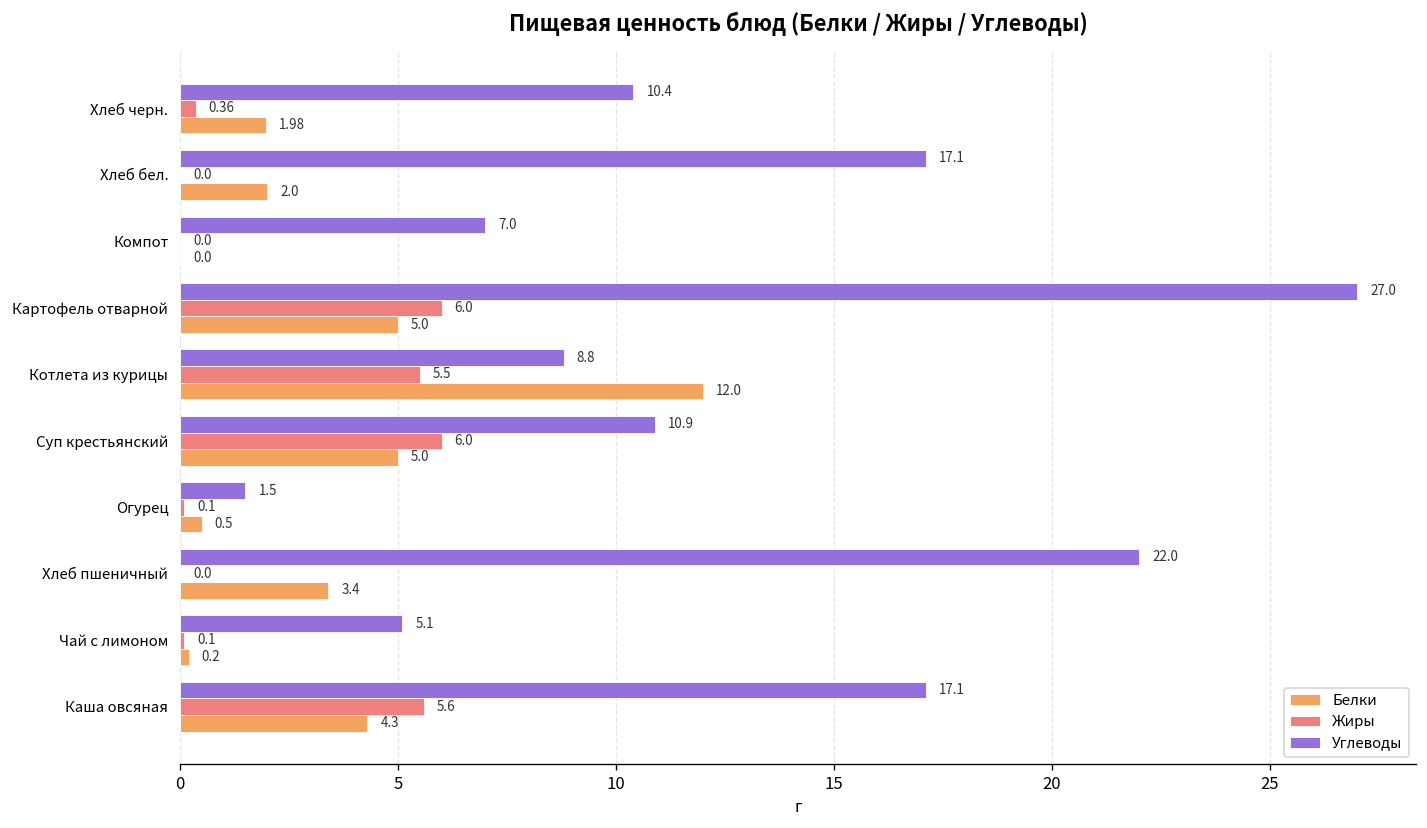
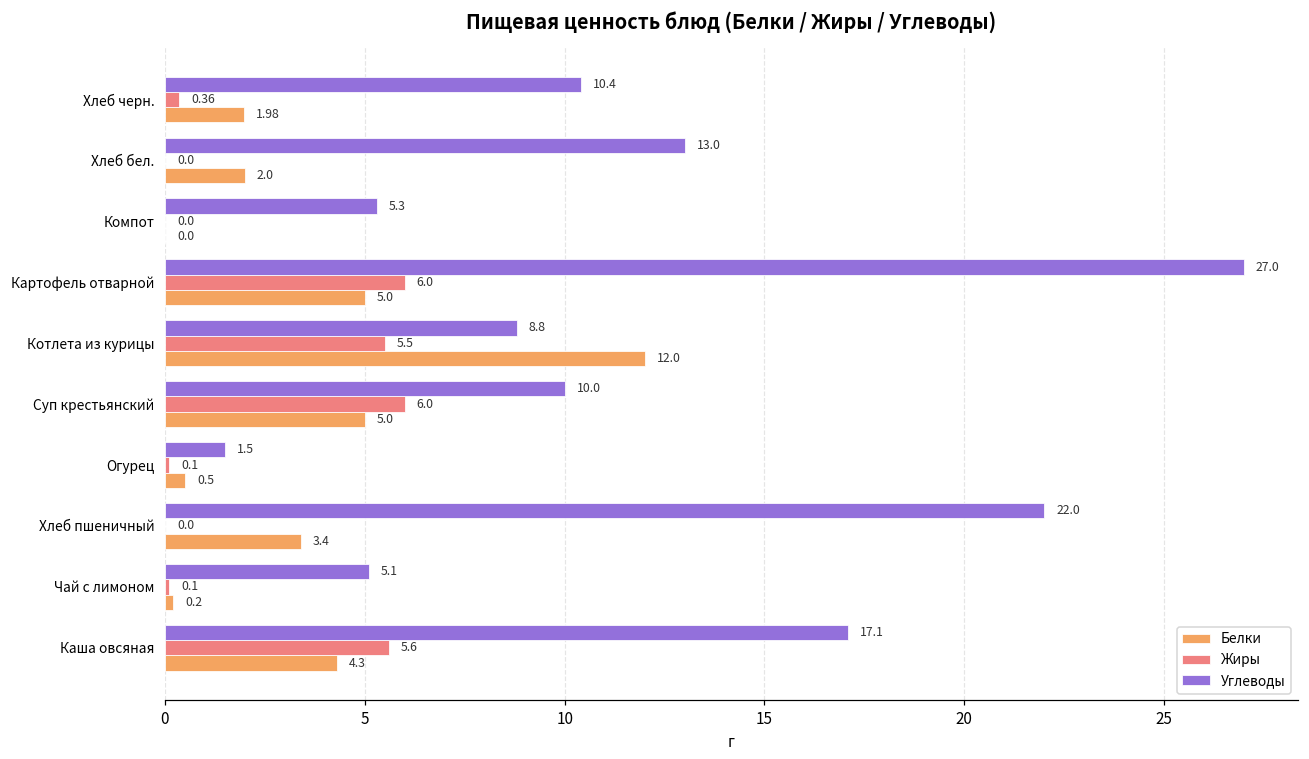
Углеводы, Хлеб бел.: 17.1 -> 13.0
Углеводы, Компот: 7.0 -> 5.3
Углеводы, Суп крестьянский: 10.9 -> 10.0
